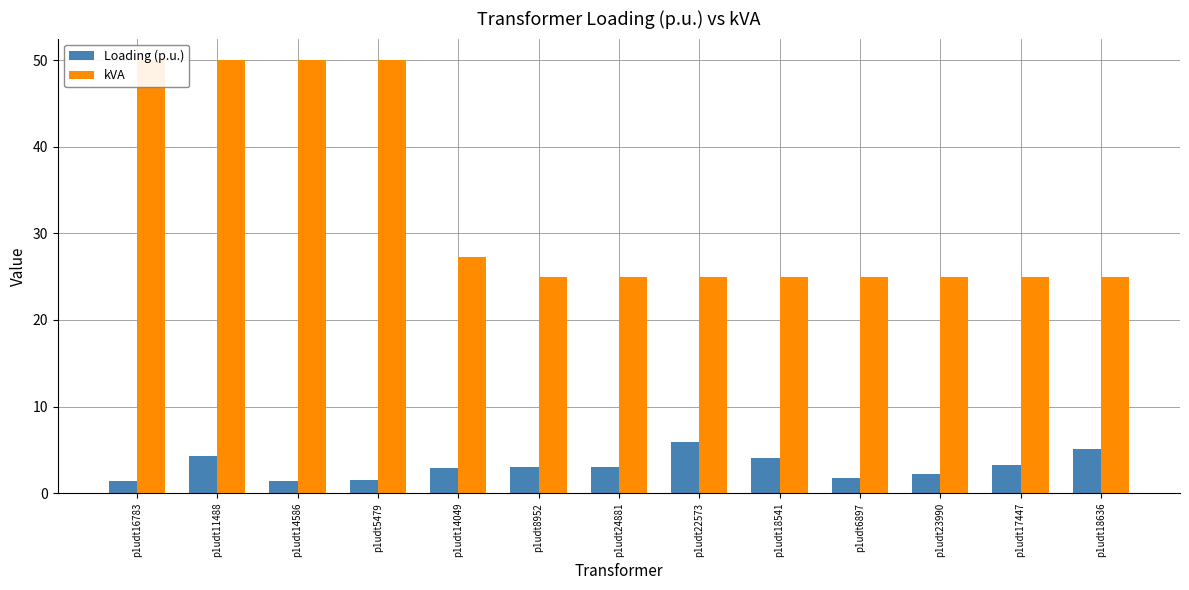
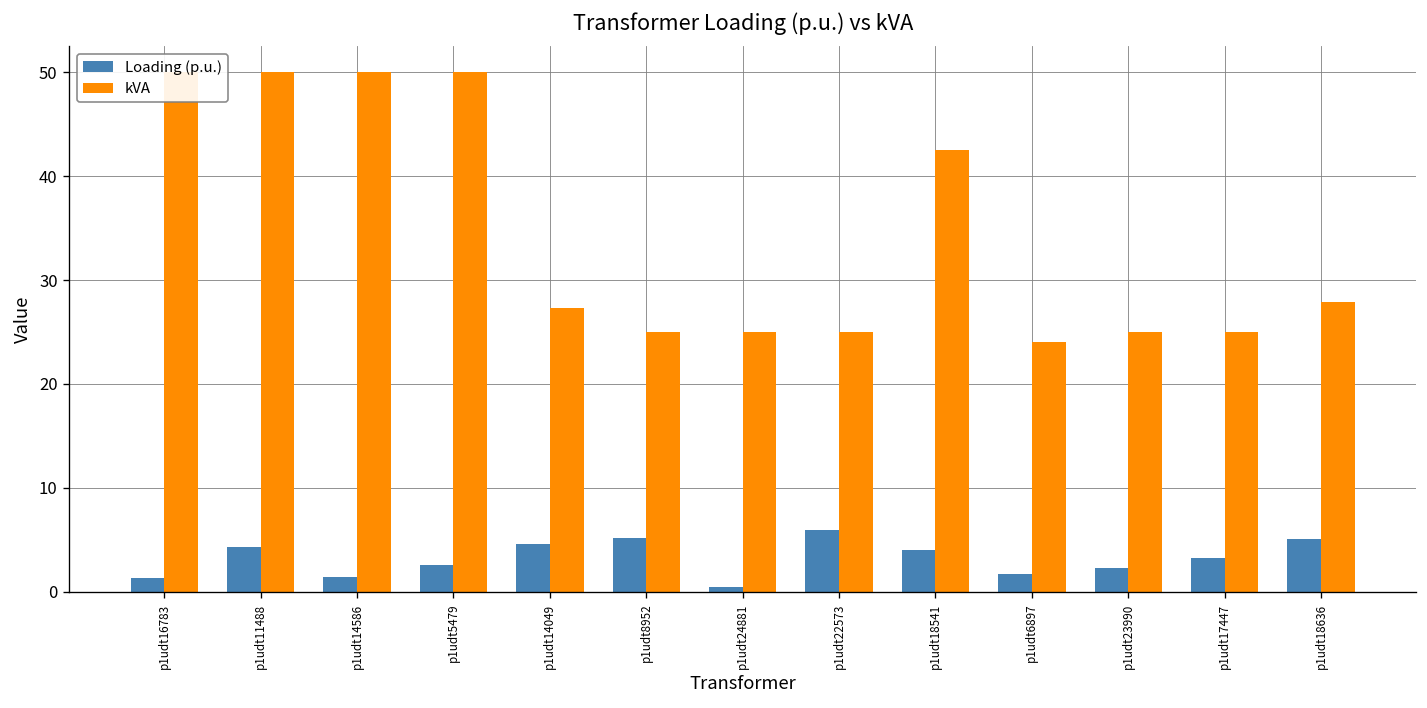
Loading (p.u.), p1udt5479: 1 -> 3
Loading (p.u.), p1udt14049: 3 -> 5
Loading (p.u.), p1udt8952: 3 -> 5
Loading (p.u.), p1udt24881: 3 -> 0
kVA, p1udt18541: 25 -> 43
kVA, p1udt6897: 25 -> 24
kVA, p1udt18636: 25 -> 28
